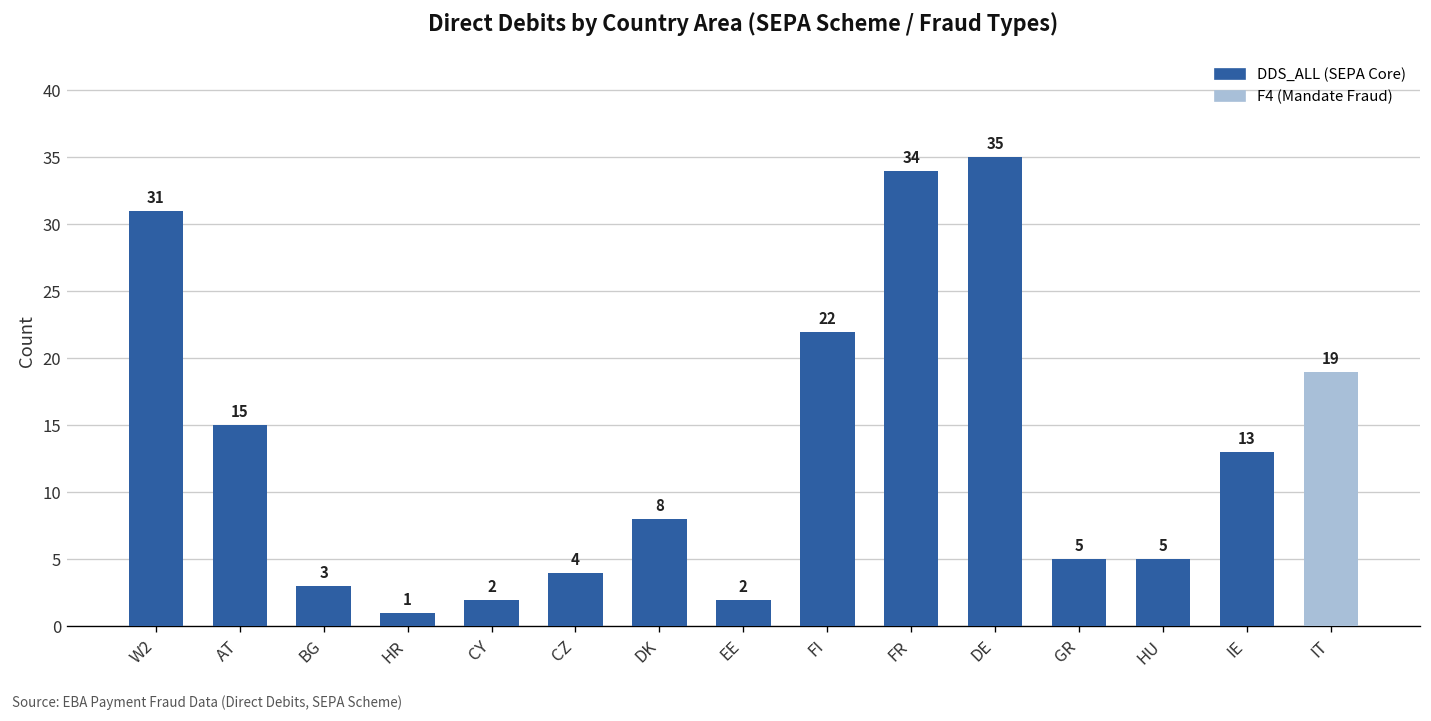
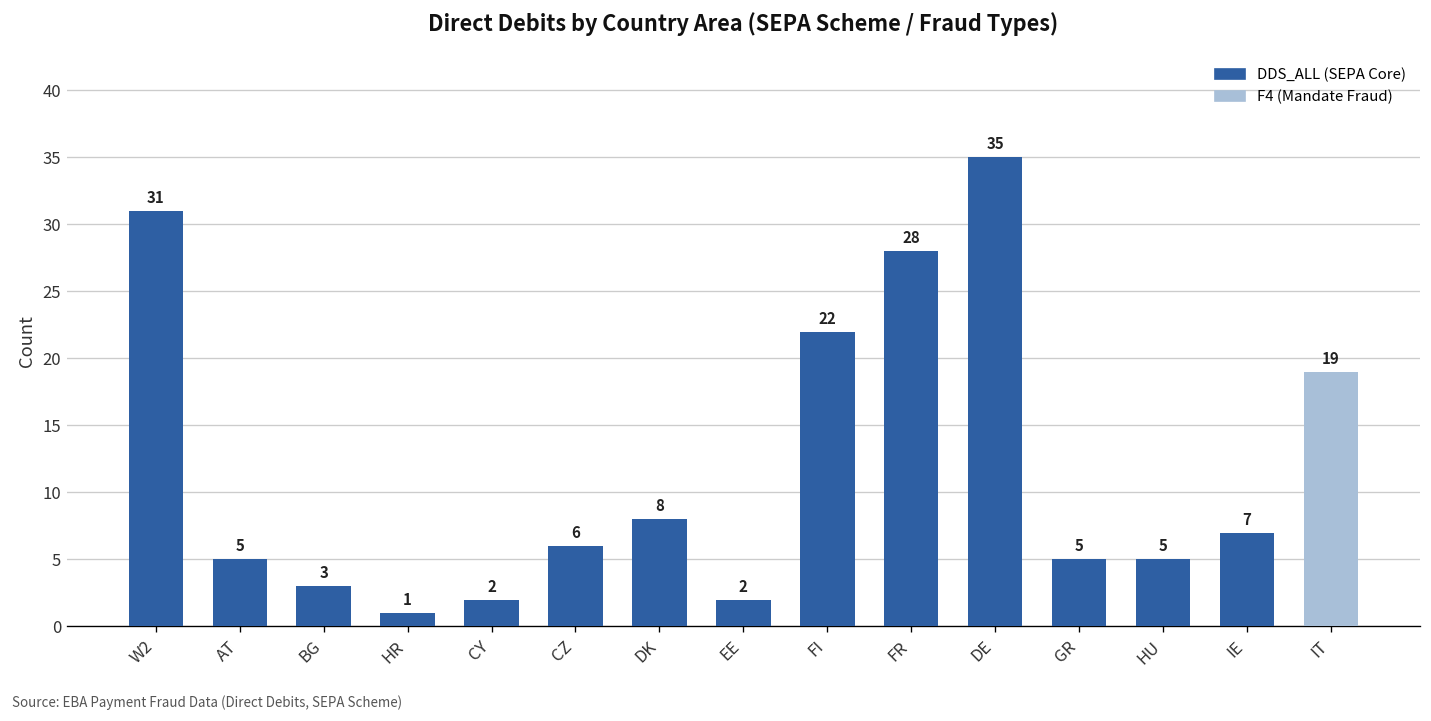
AT: 15 -> 5
CZ: 4 -> 6
FR: 34 -> 28
IE: 13 -> 7
